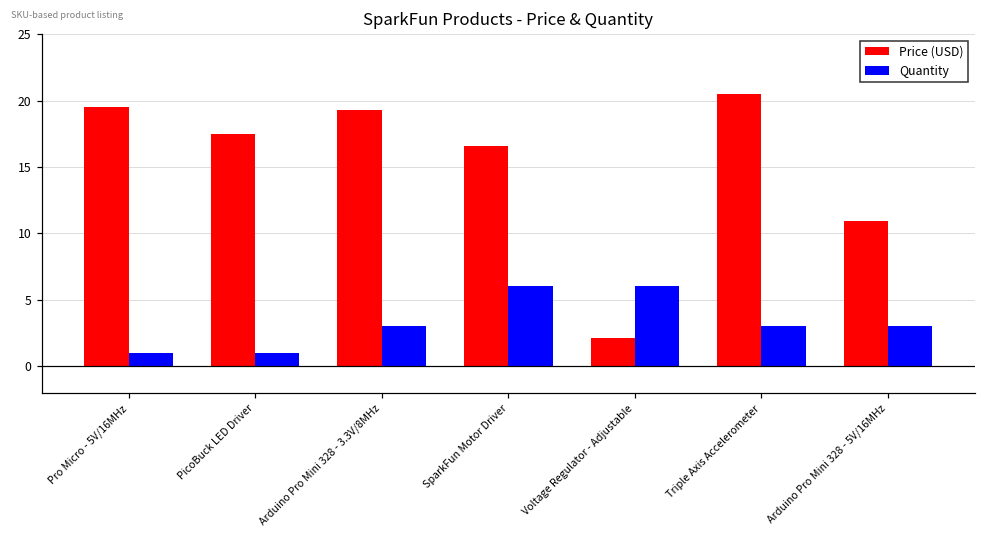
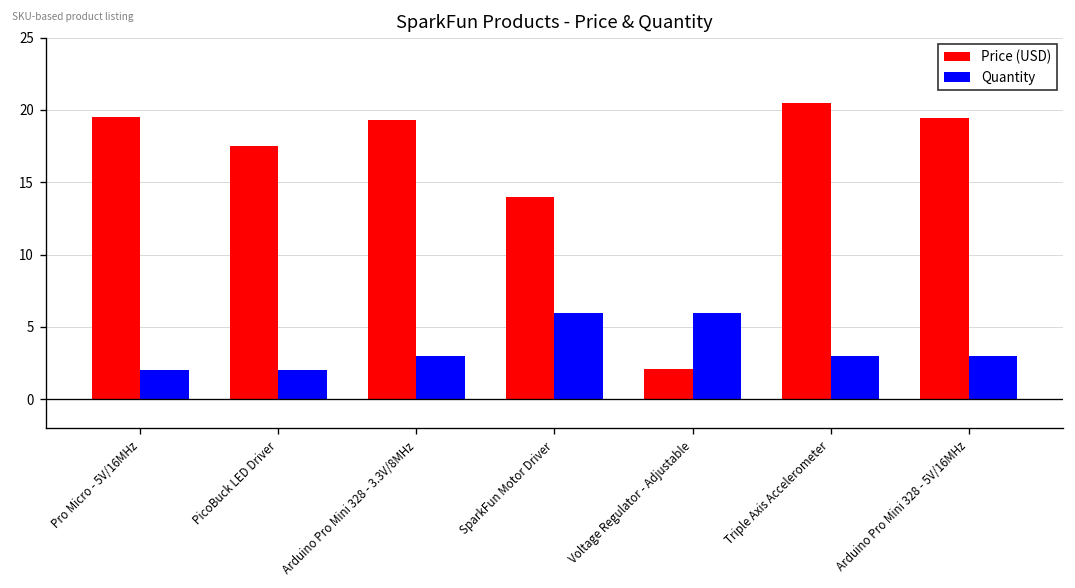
Quantity, Pro Micro - 5V/16MHz: 1 -> 2
Quantity, PicoBuck LED Driver: 1 -> 2
Price (USD), SparkFun Motor Driver: 16.6 -> 14.0
Price (USD), Arduino Pro Mini 328 - 5V/16MHz: 11.0 -> 19.4
